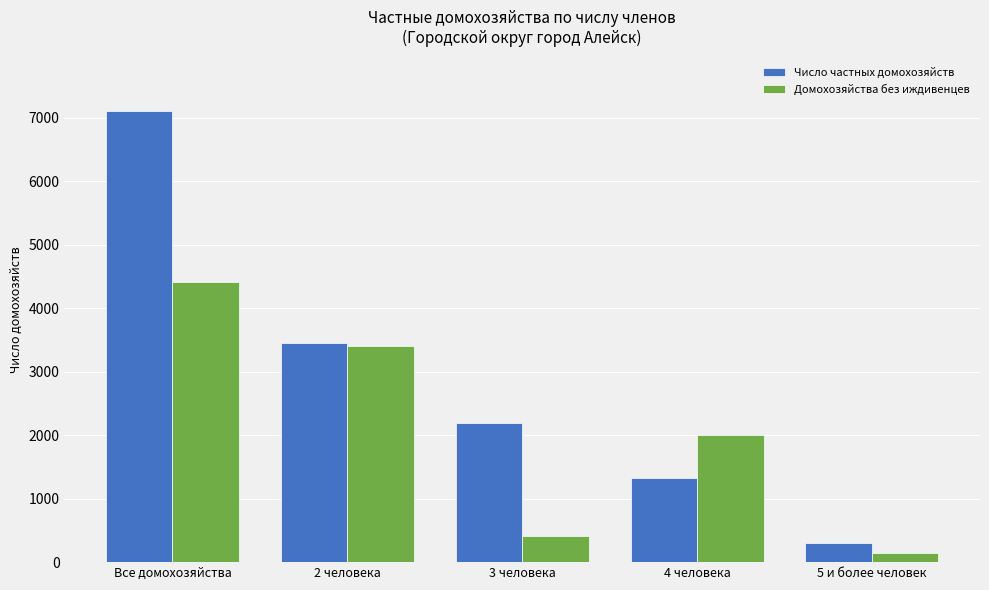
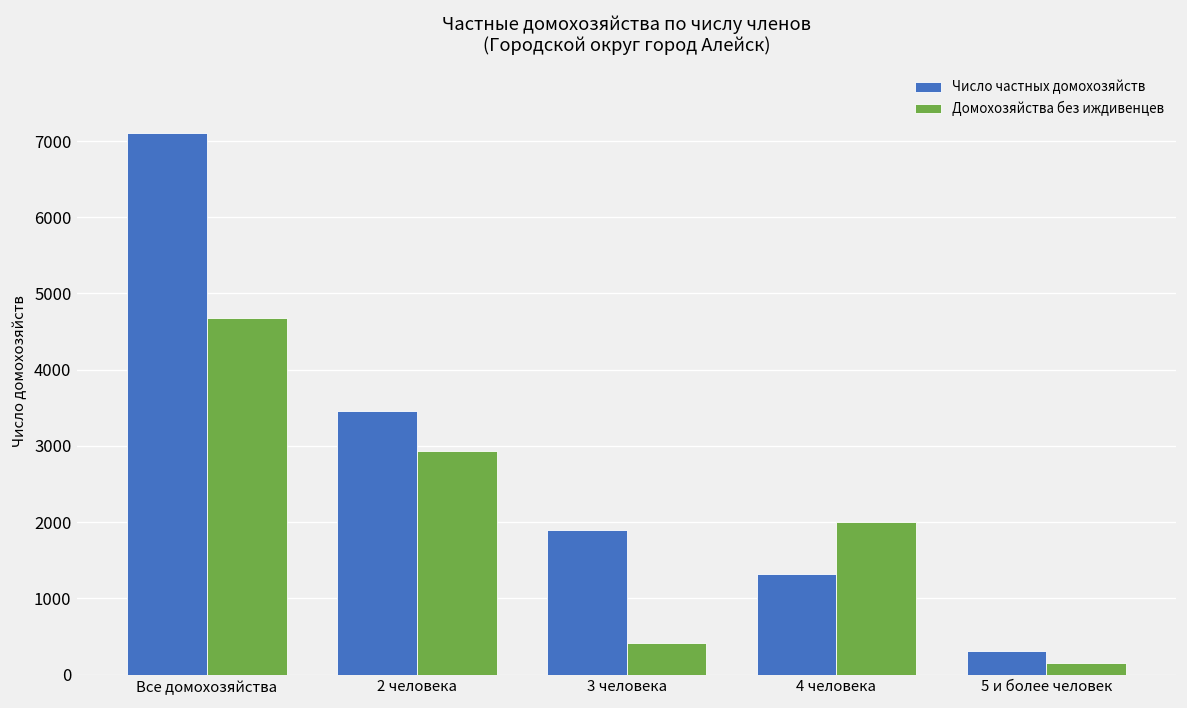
Домохозяйства без иждивенцев, Все домохозяйства: 4400 -> 4700
Домохозяйства без иждивенцев, 2 человека: 3400 -> 2900
Число частных домохозяйств, 3 человека: 2200 -> 1900
